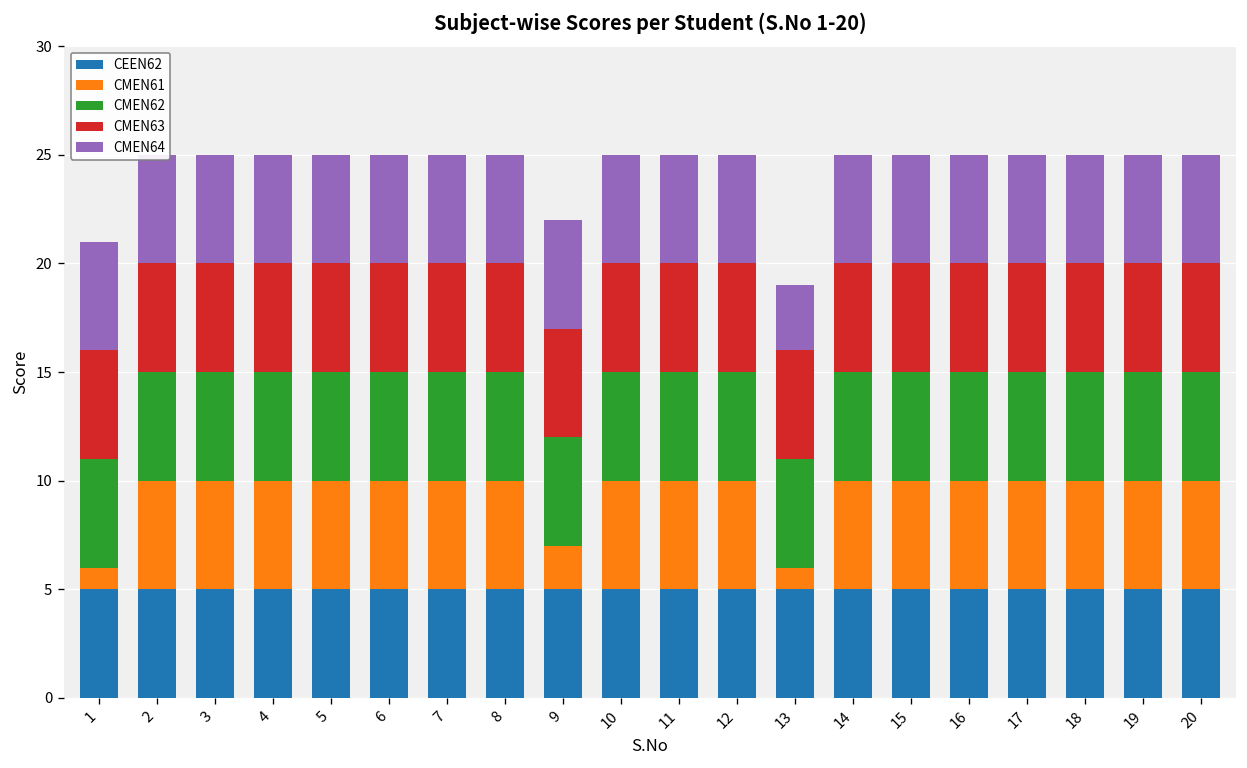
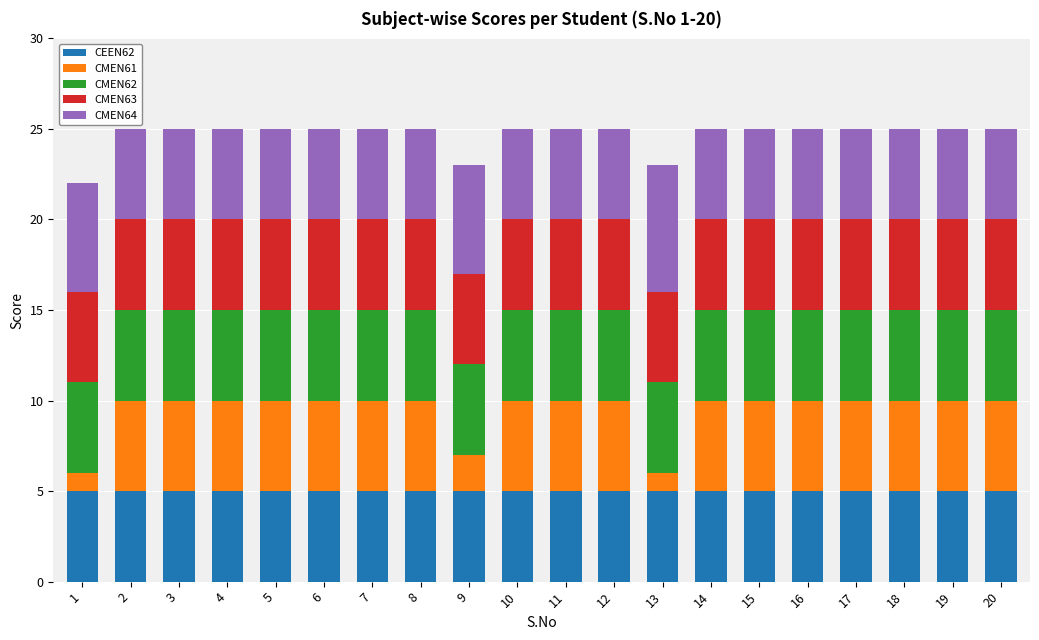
CMEN64, 1: 5 -> 6
CMEN64, 9: 5 -> 6
CMEN64, 13: 3 -> 7
